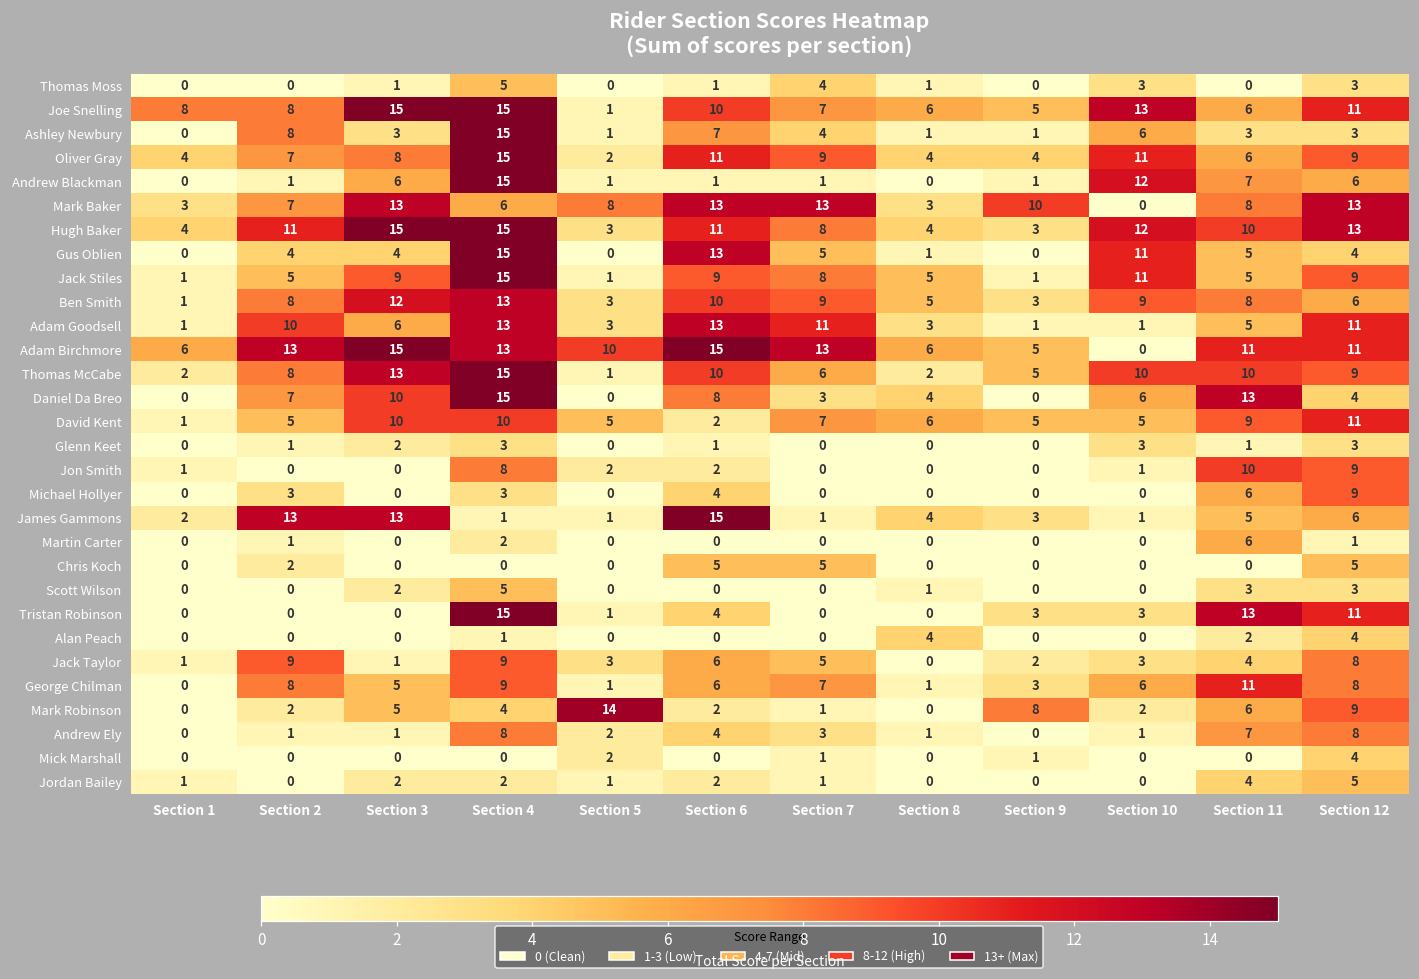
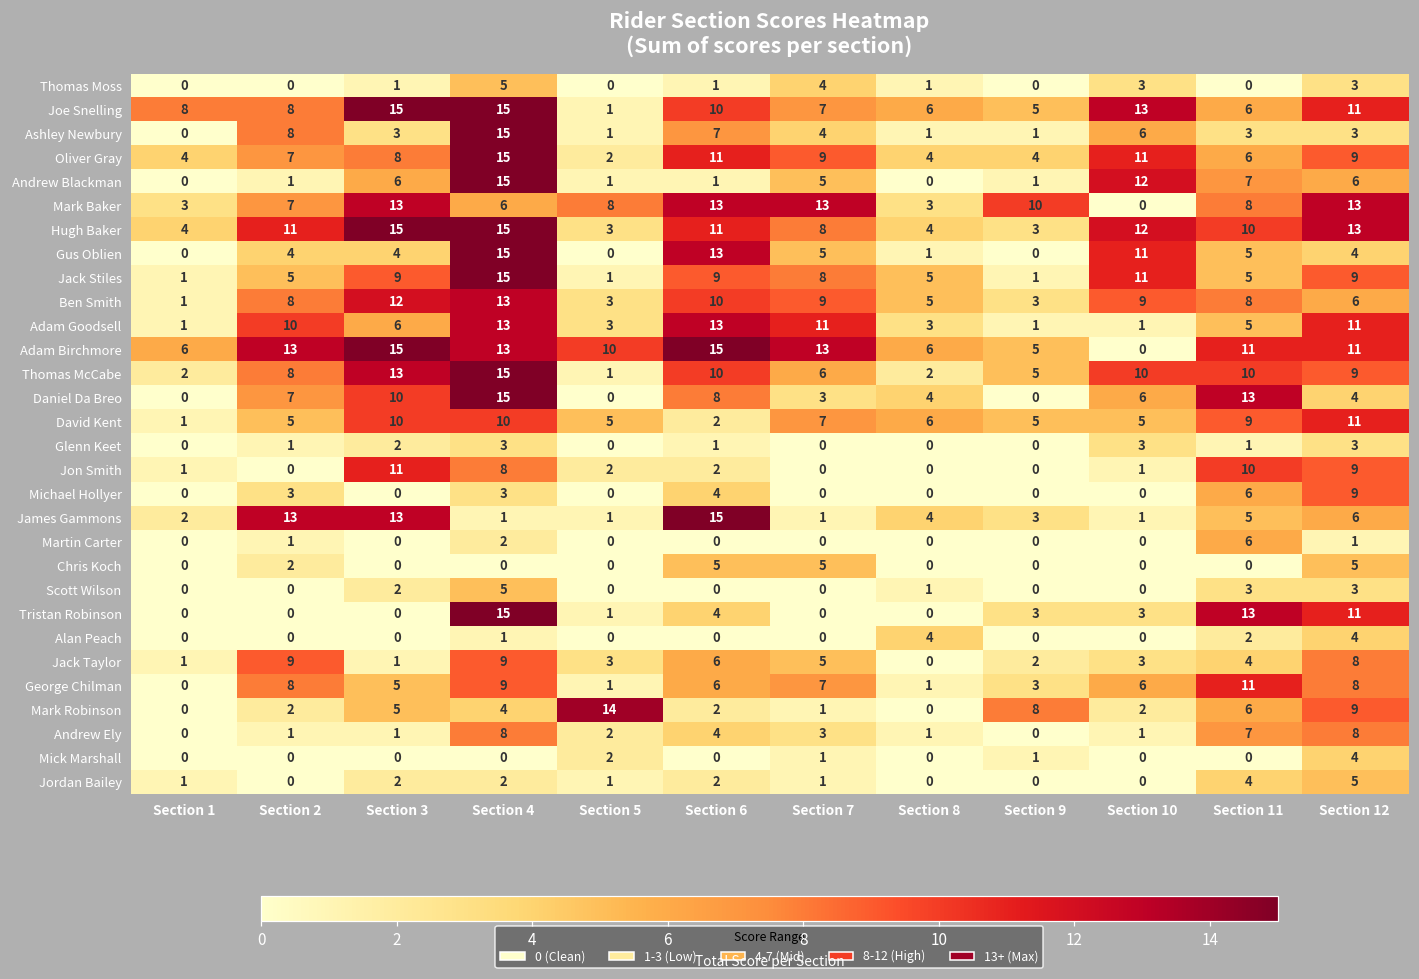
Andrew Blackman, Section 7: 1 -> 5
Jon Smith, Section 3: 0 -> 11
